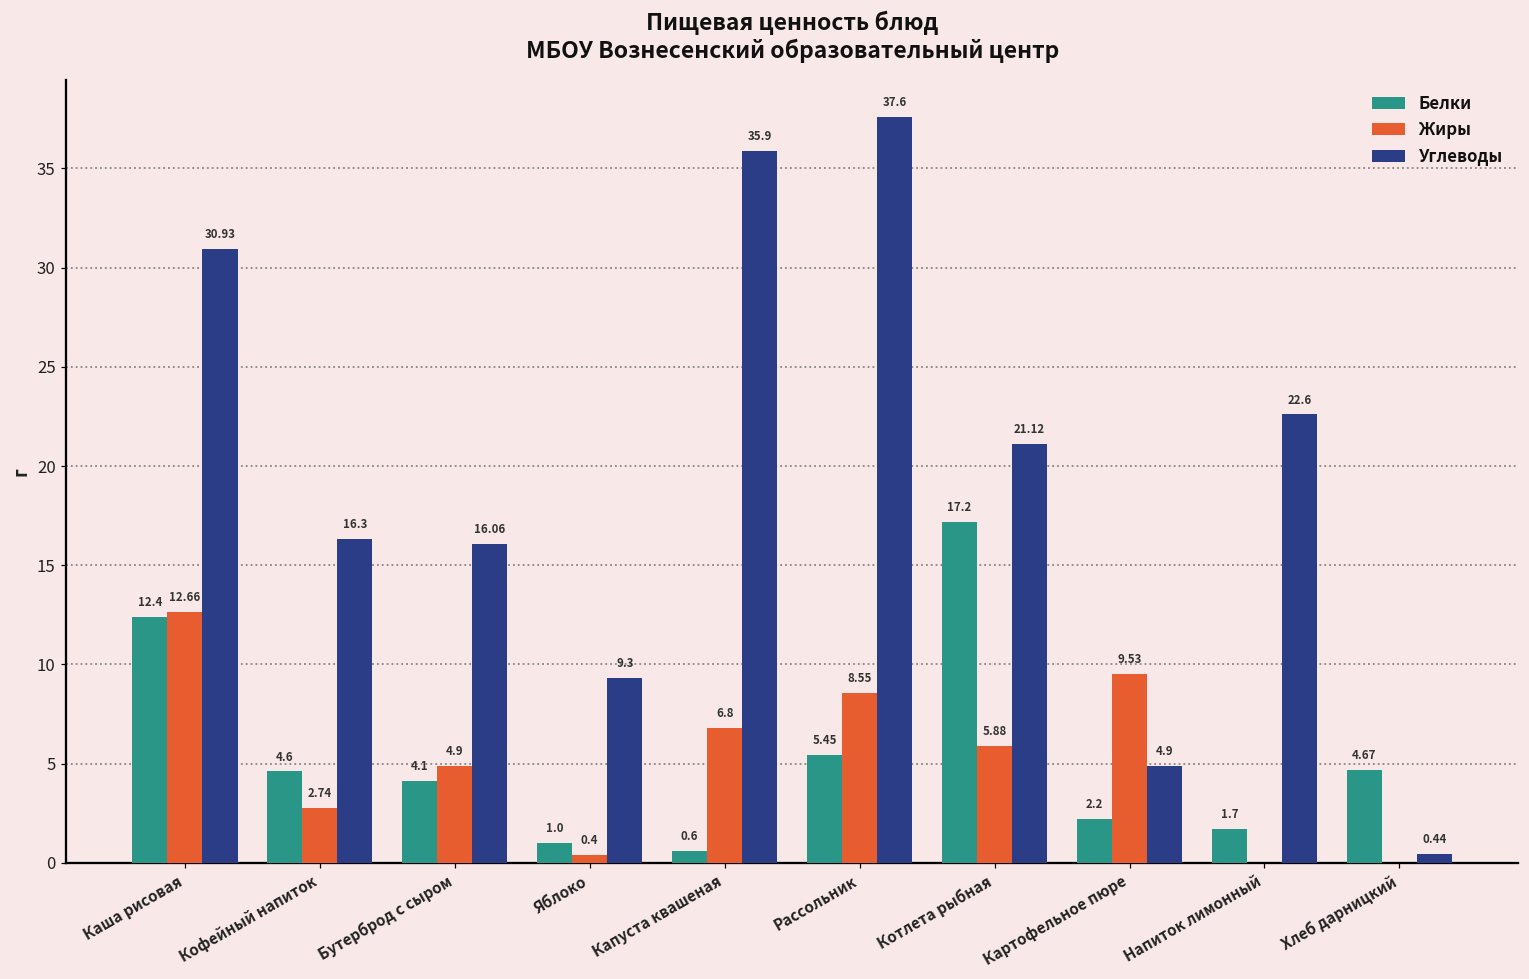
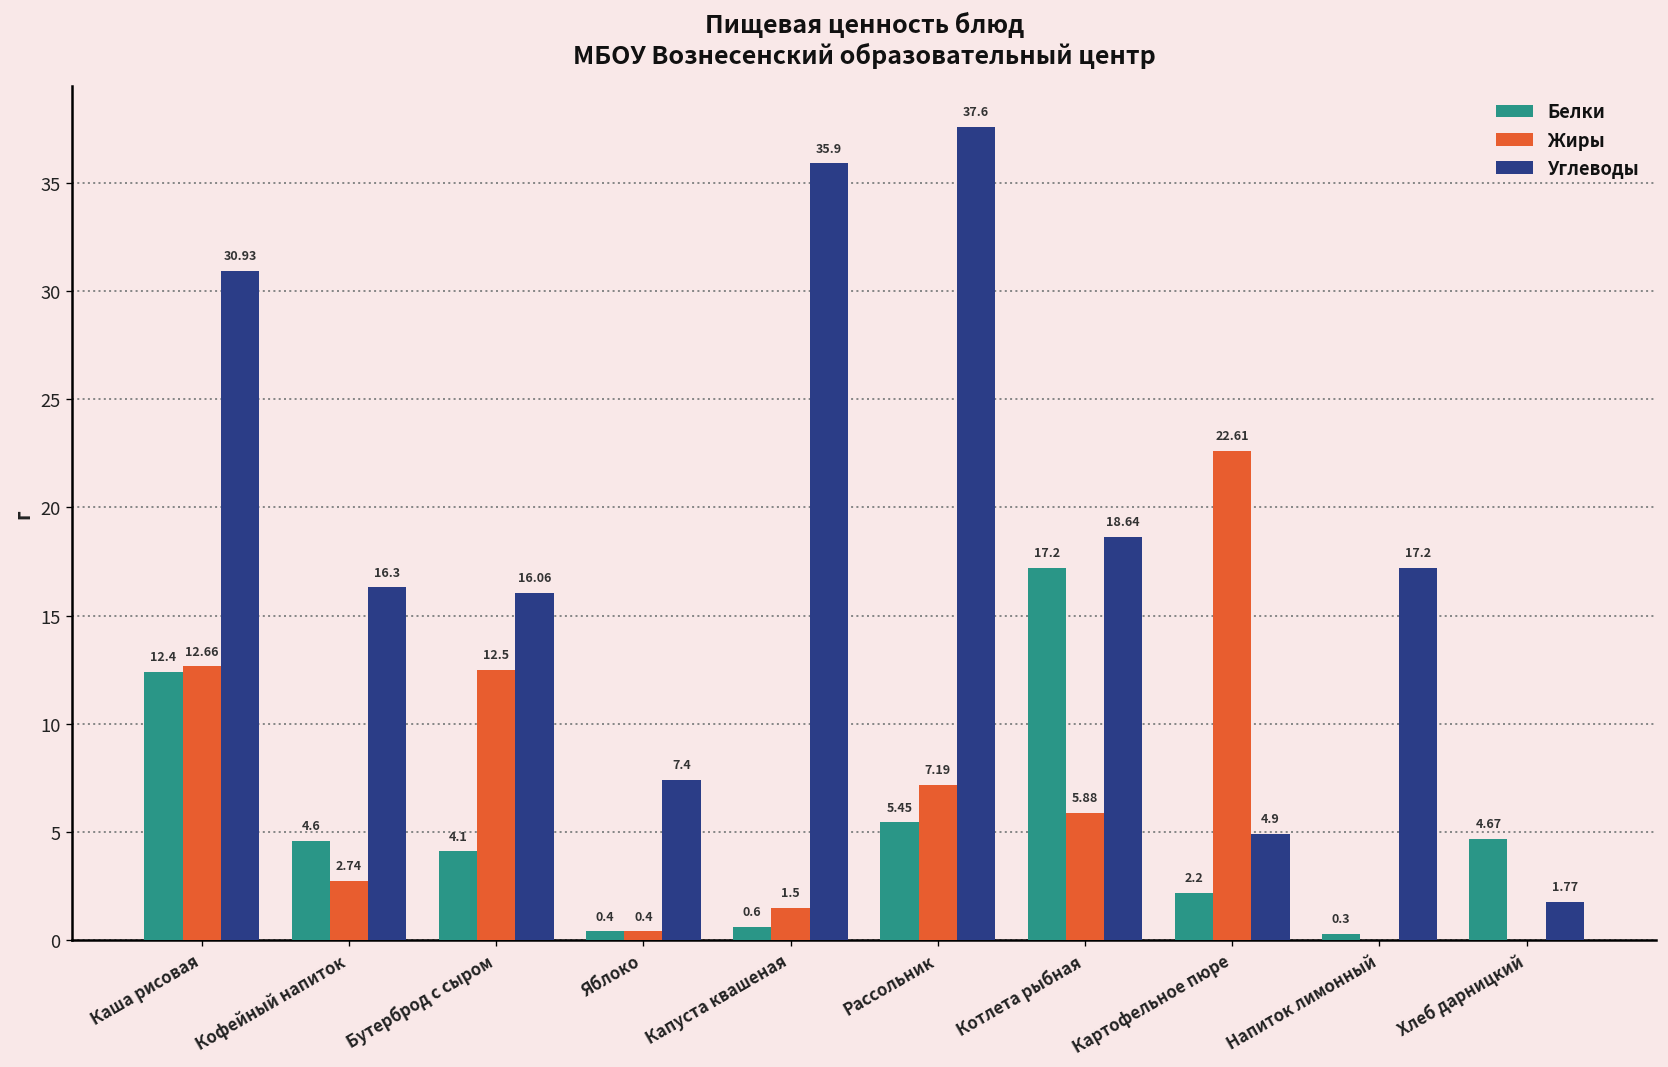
Жиры, Бутерброд с сыром: 4.9 -> 12.5
Белки, Яблоко: 1.0 -> 0.4
Углеводы, Яблоко: 9.3 -> 7.4
Жиры, Капуста квашеная: 6.8 -> 1.5
Жиры, Рассольник: 8.55 -> 7.19
Углеводы, Котлета рыбная: 21.12 -> 18.64
Жиры, Картофельное пюре: 9.53 -> 22.61
Белки, Напиток лимонный: 1.7 -> 0.3
Углеводы, Напиток лимонный: 22.6 -> 17.2
Углеводы, Хлеб дарницкий: 0.44 -> 1.77
